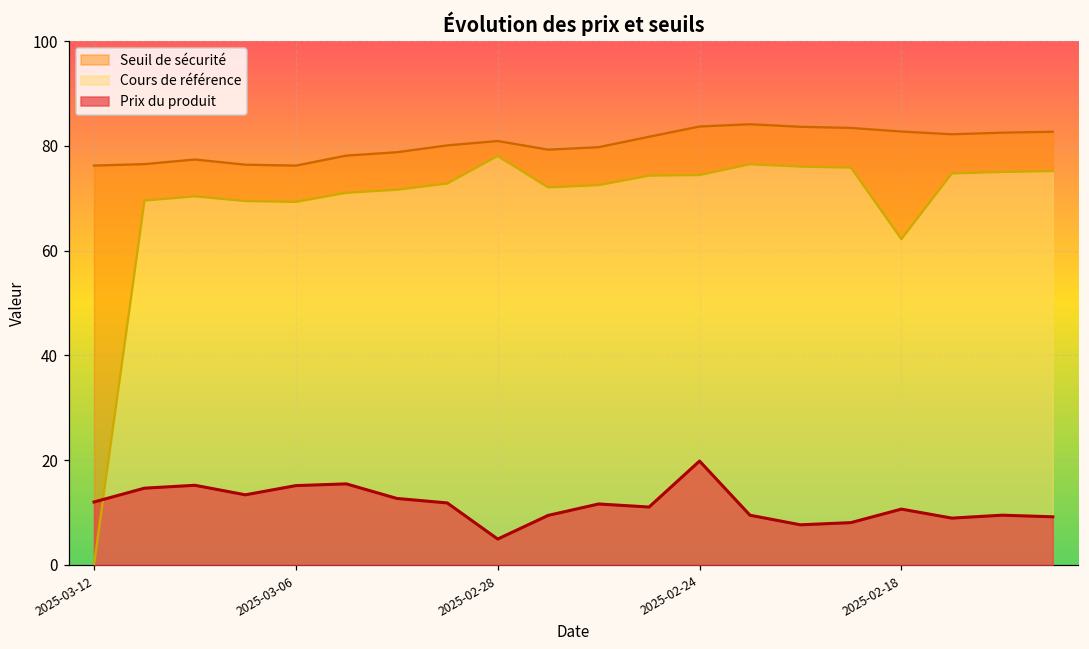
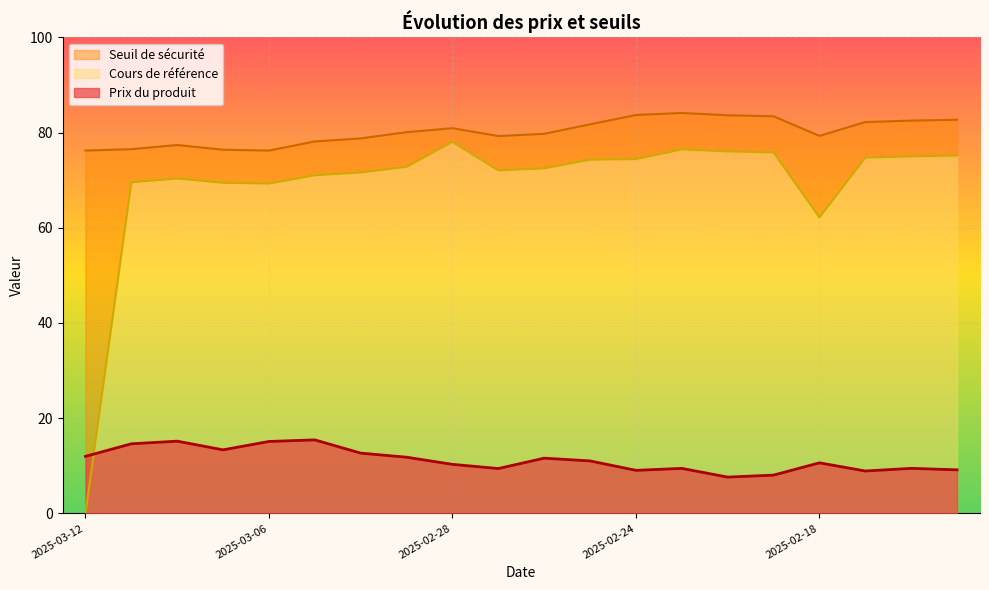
Prix du produit, 2025-02-28: 5 -> 10
Prix du produit, 2025-02-24: 20 -> 9
Seuil de sécurité, 2025-02-18: 83 -> 79
